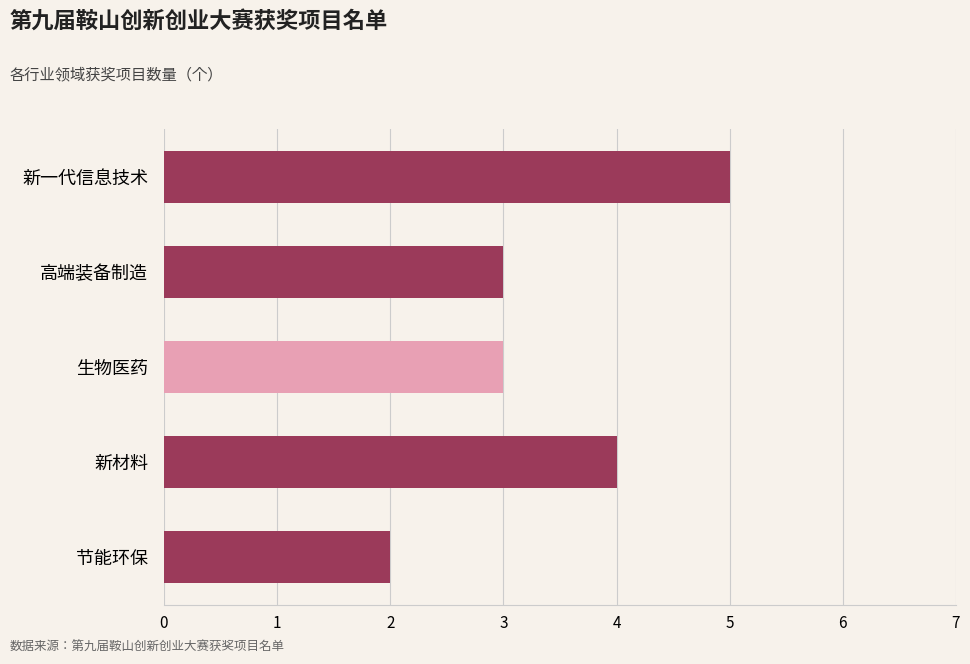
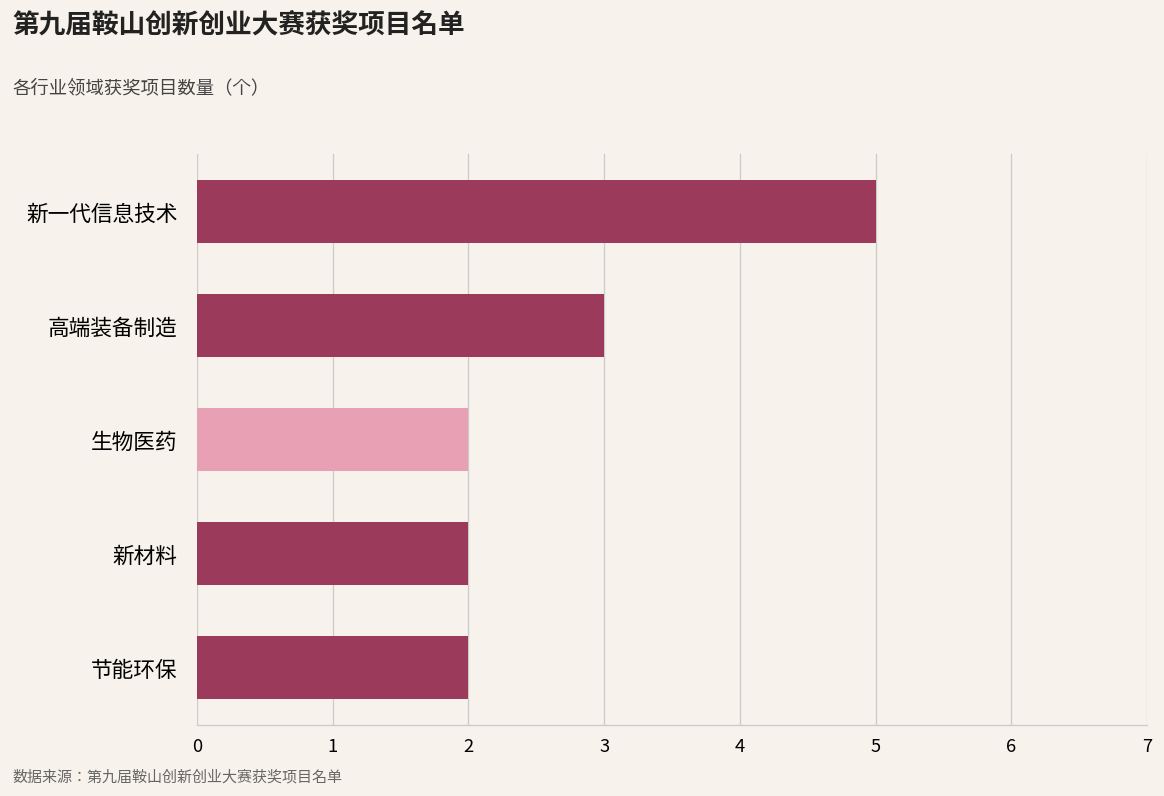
生物医药: 3 -> 2
新材料: 4 -> 2
